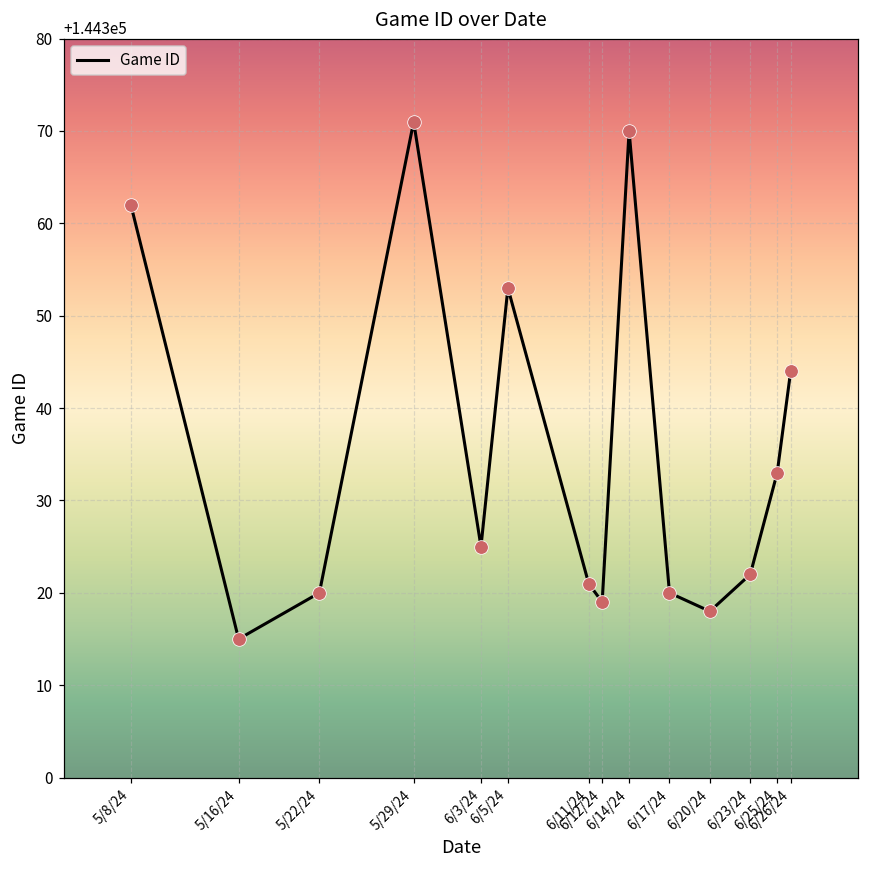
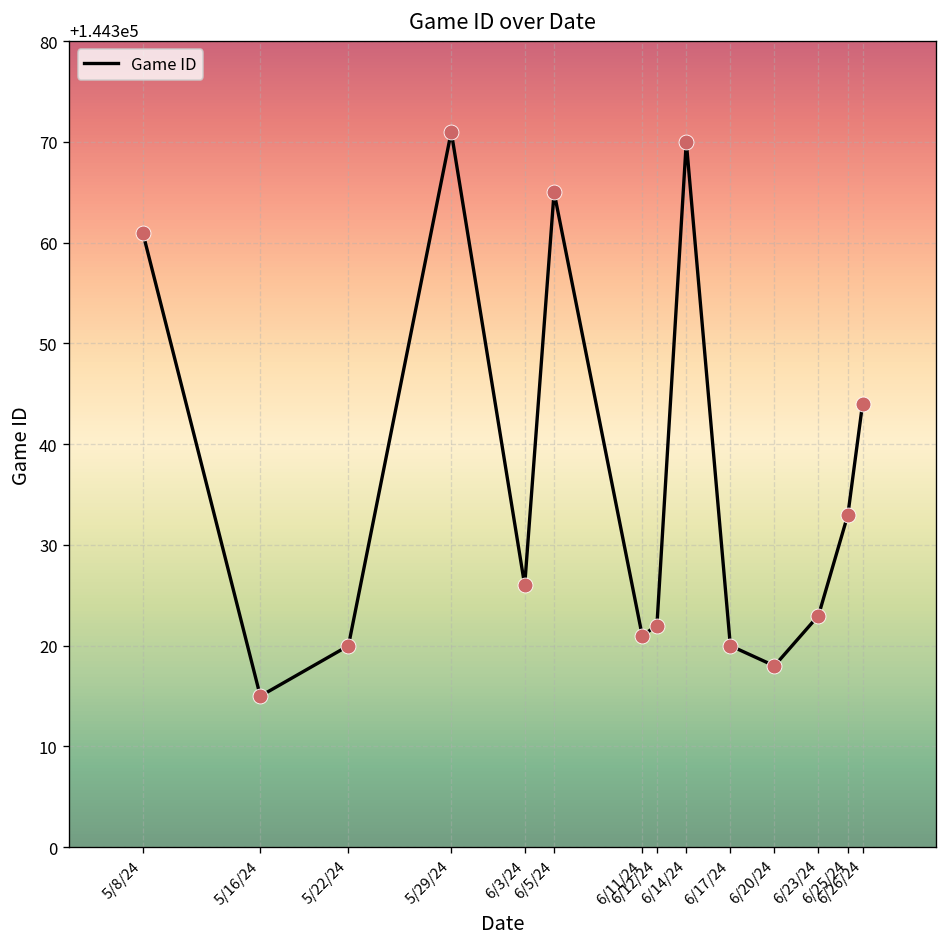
5/8/24: 144362 -> 144361
6/3/24: 144325 -> 144326
6/5/24: 144353 -> 144365
6/12/24: 144319 -> 144322
6/23/24: 144322 -> 144323
